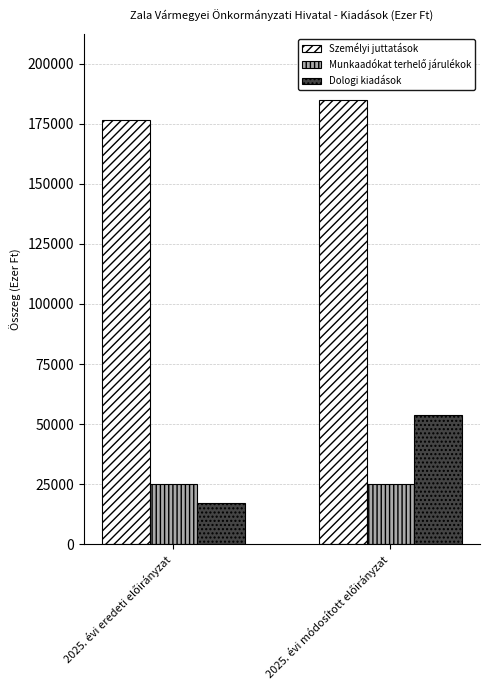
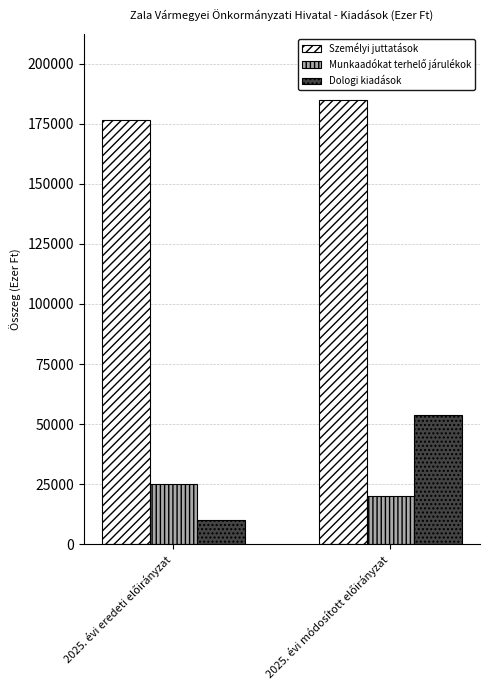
Dologi kiadások, 2025. évi eredeti előirányzat: 17000 -> 10000
Munkaadókat terhelő járulékok, 2025. évi módosított előirányzat: 25000 -> 20000
